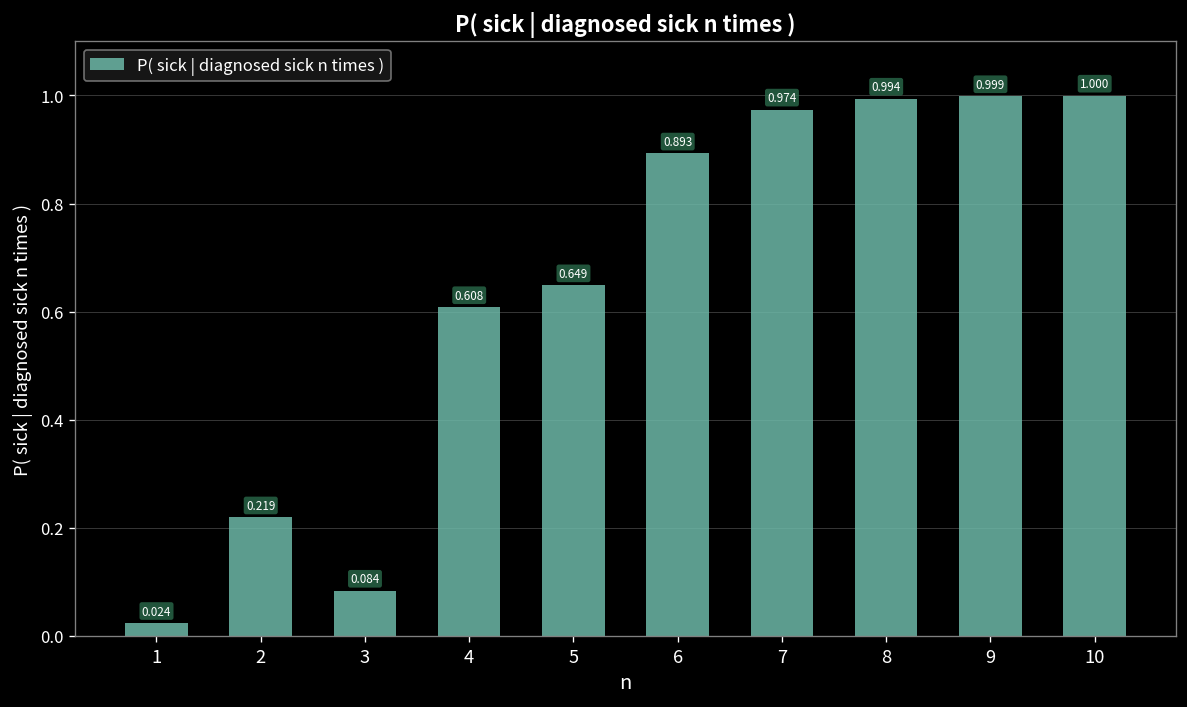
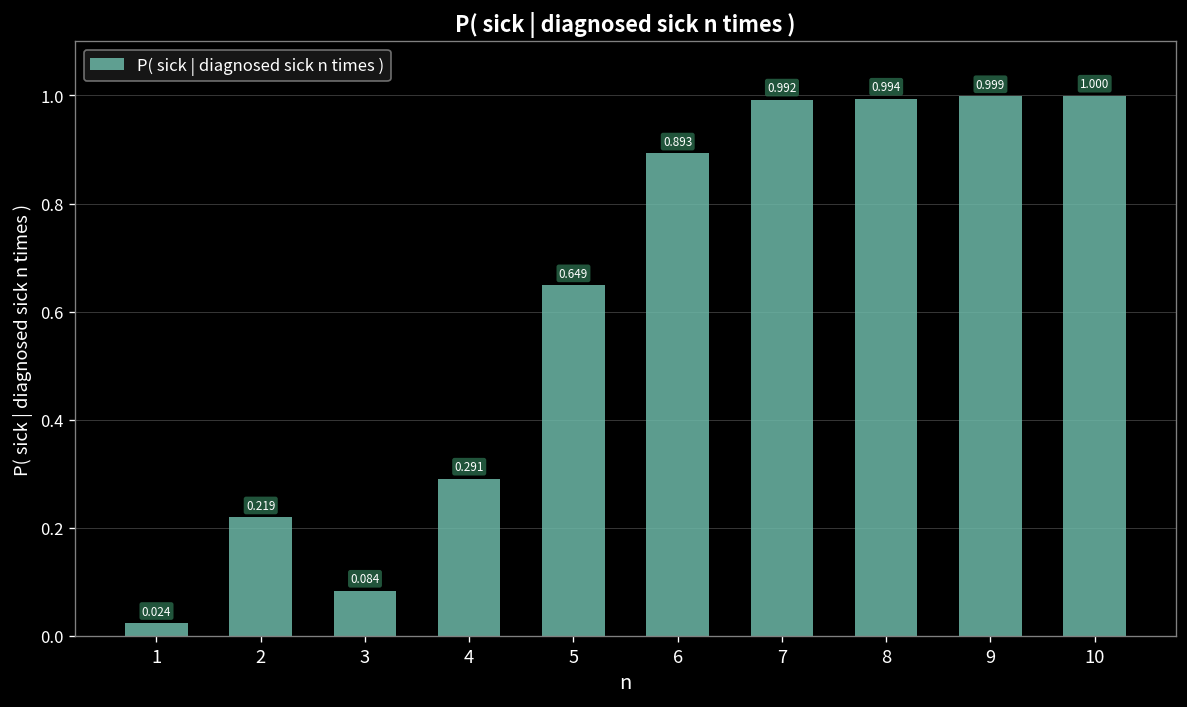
4: 0.608 -> 0.291
7: 0.974 -> 0.992
